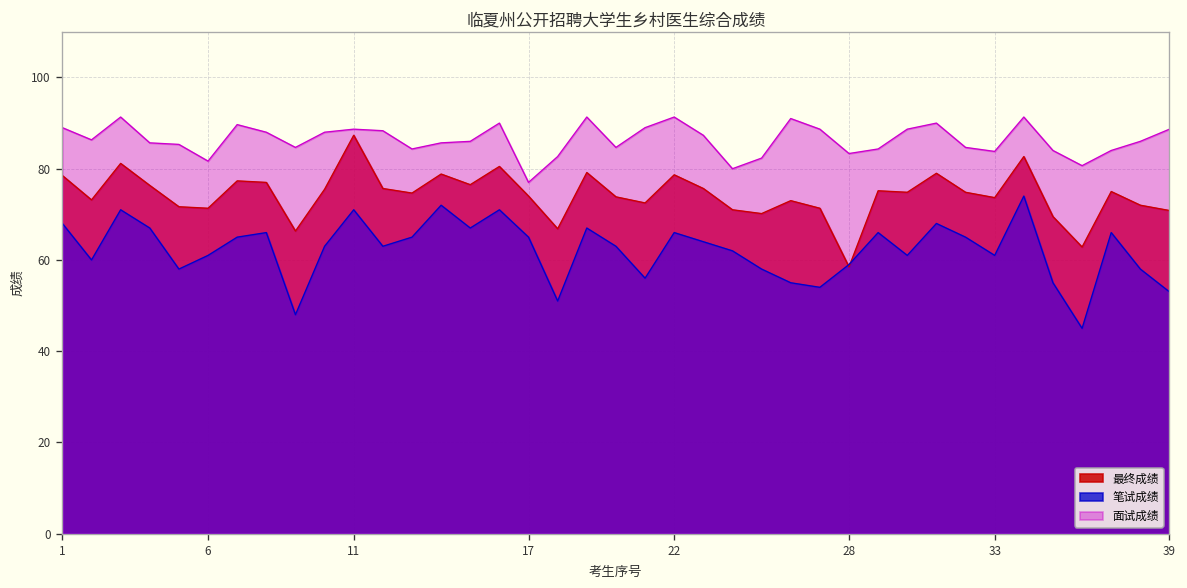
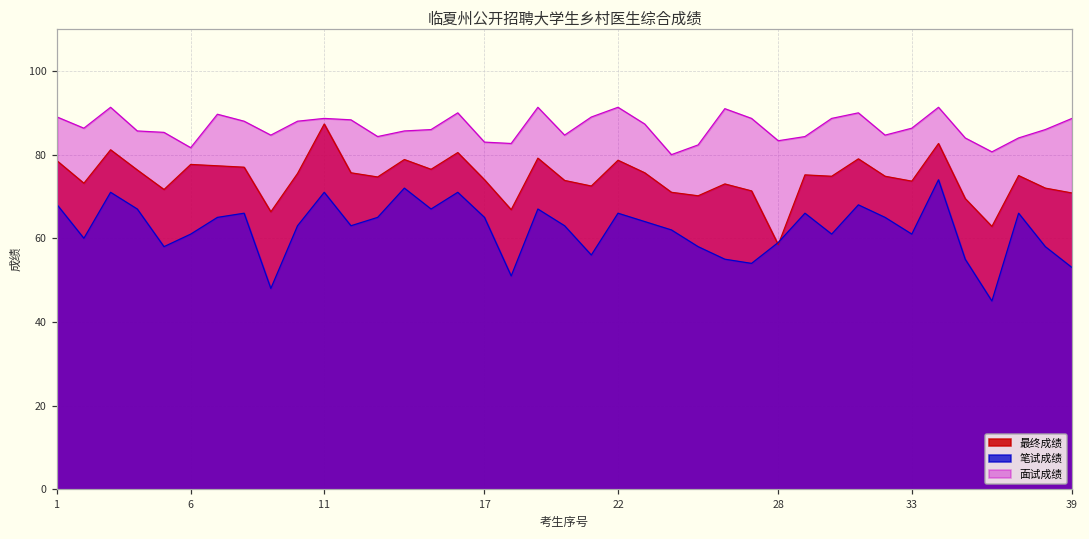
最终成绩, 6: 71 -> 78
面试成绩, 17: 77 -> 83
面试成绩, 33: 84 -> 86
